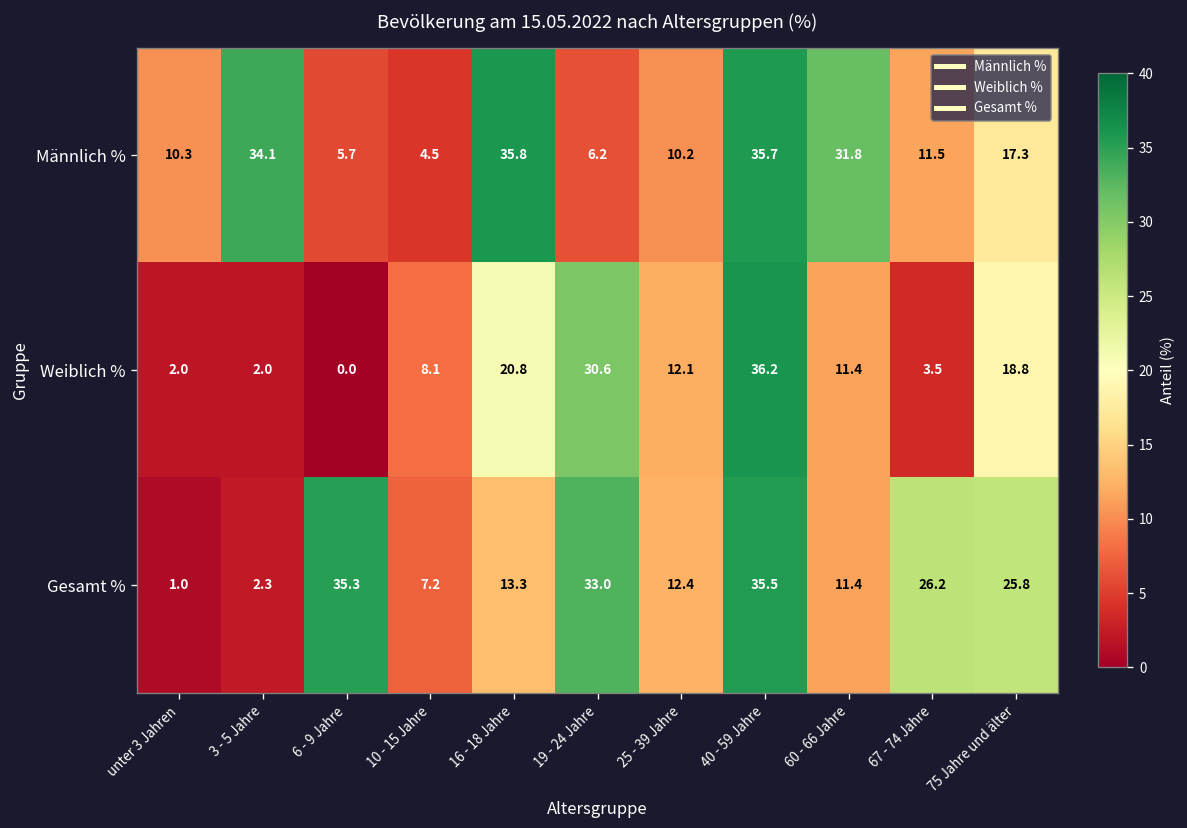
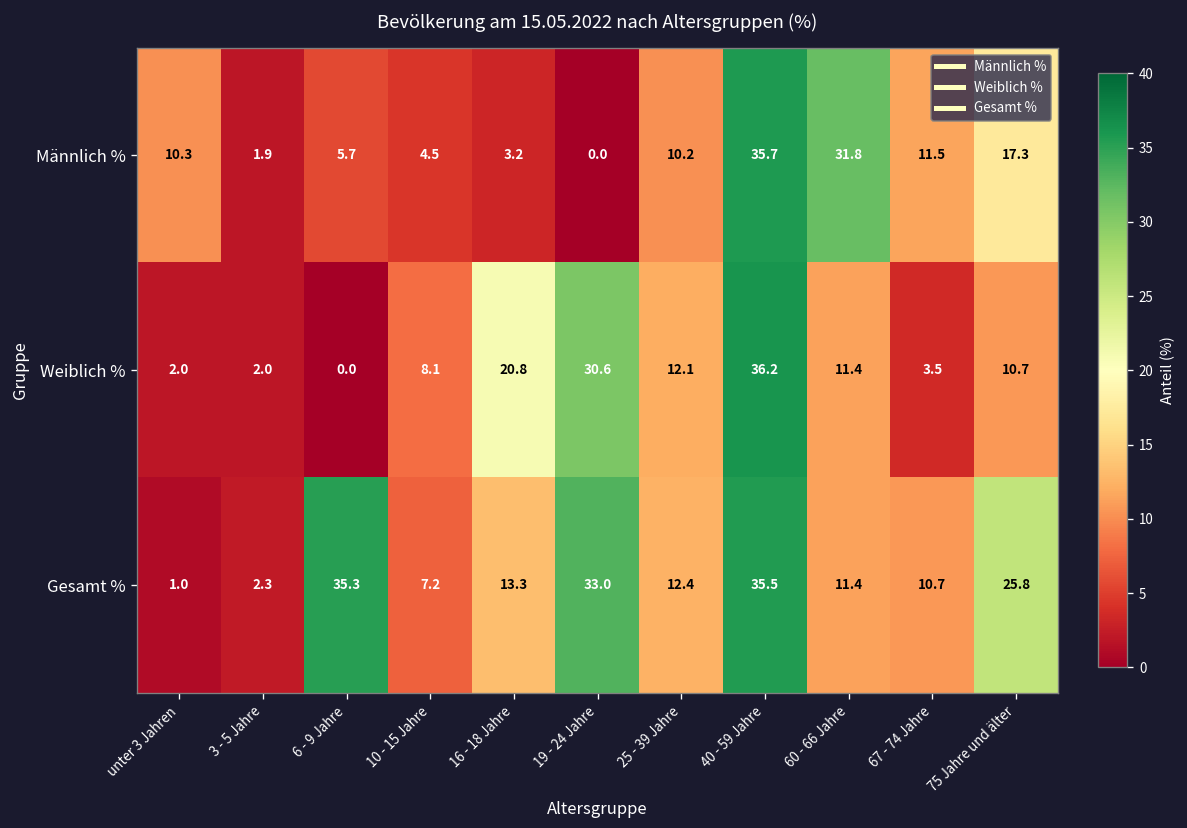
Männlich %, 3 - 5 Jahre: 34.1 -> 1.9
Männlich %, 16 - 18 Jahre: 35.8 -> 3.2
Männlich %, 19 - 24 Jahre: 6.2 -> 0.0
Weiblich %, 75 Jahre und älter: 18.8 -> 10.7
Gesamt %, 67 - 74 Jahre: 26.2 -> 10.7
